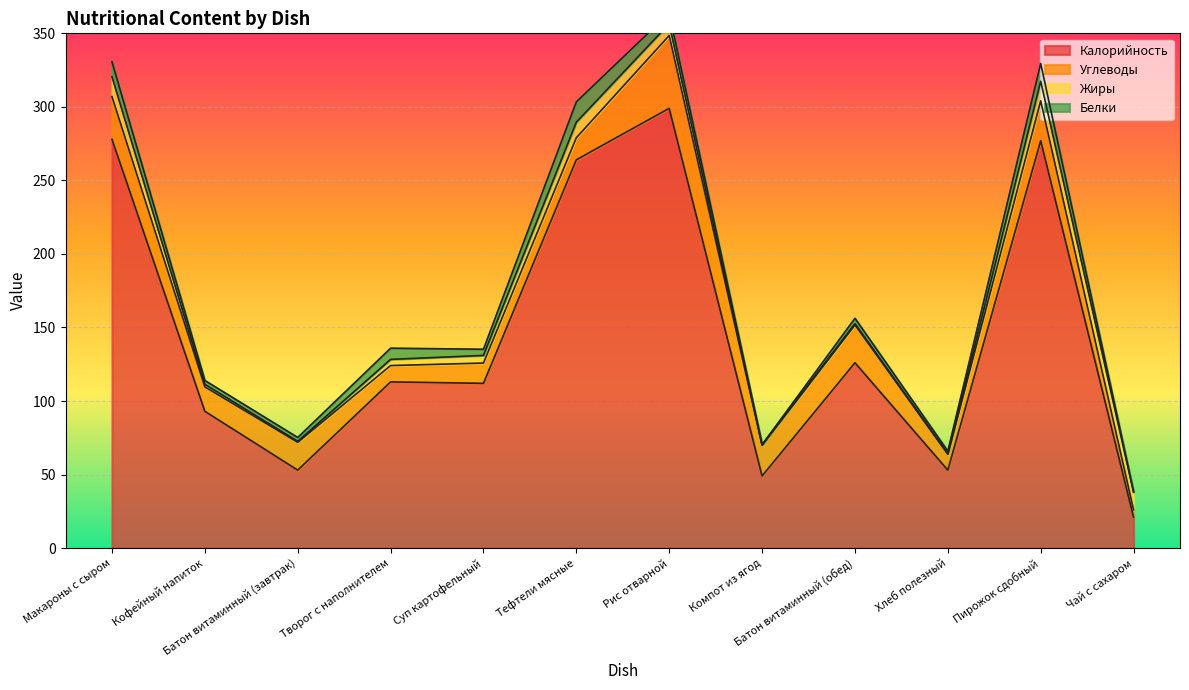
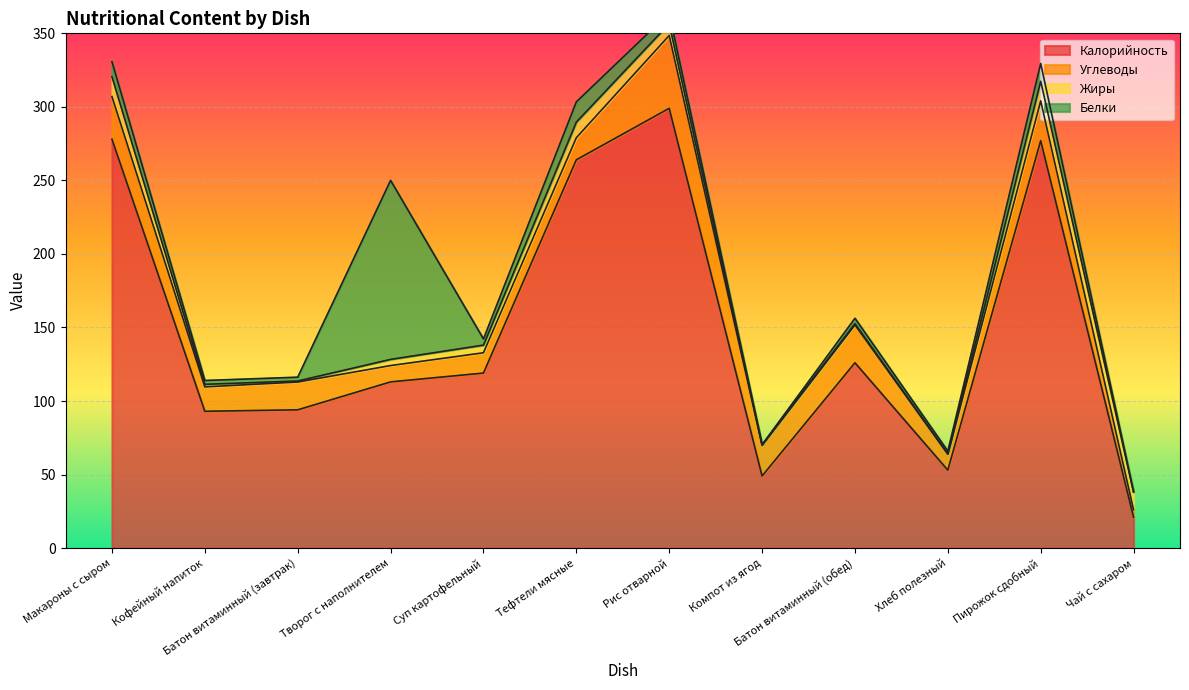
Калорийность, Батон витаминный (завтрак): 53 -> 94
Белки, Творог с наполнителем: 8 -> 122
Калорийность, Суп картофельный: 112 -> 119
